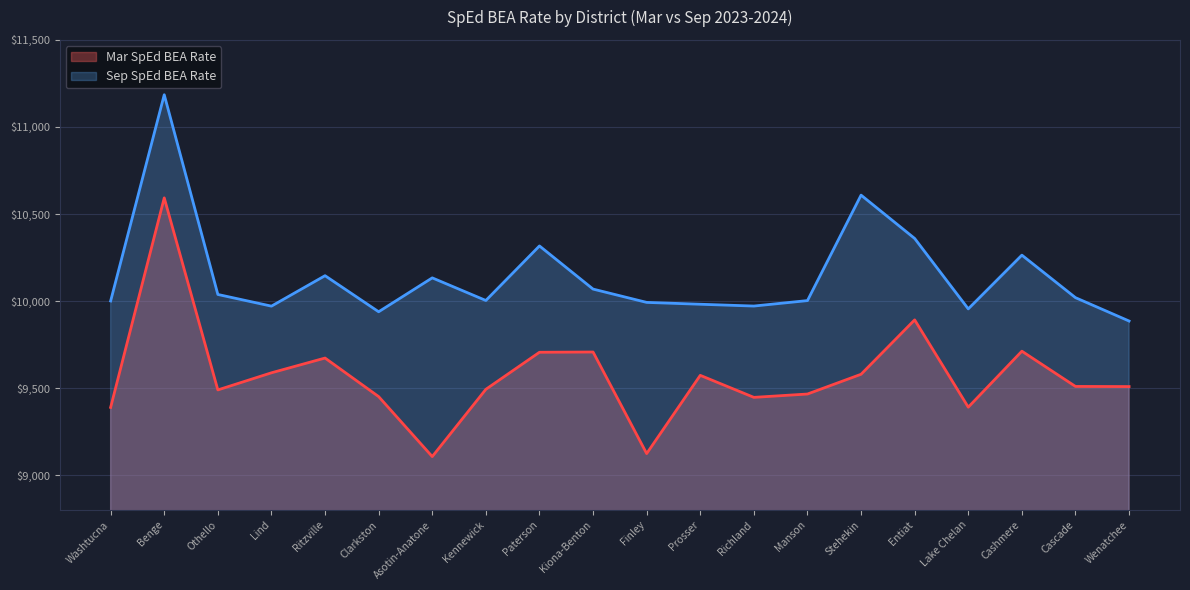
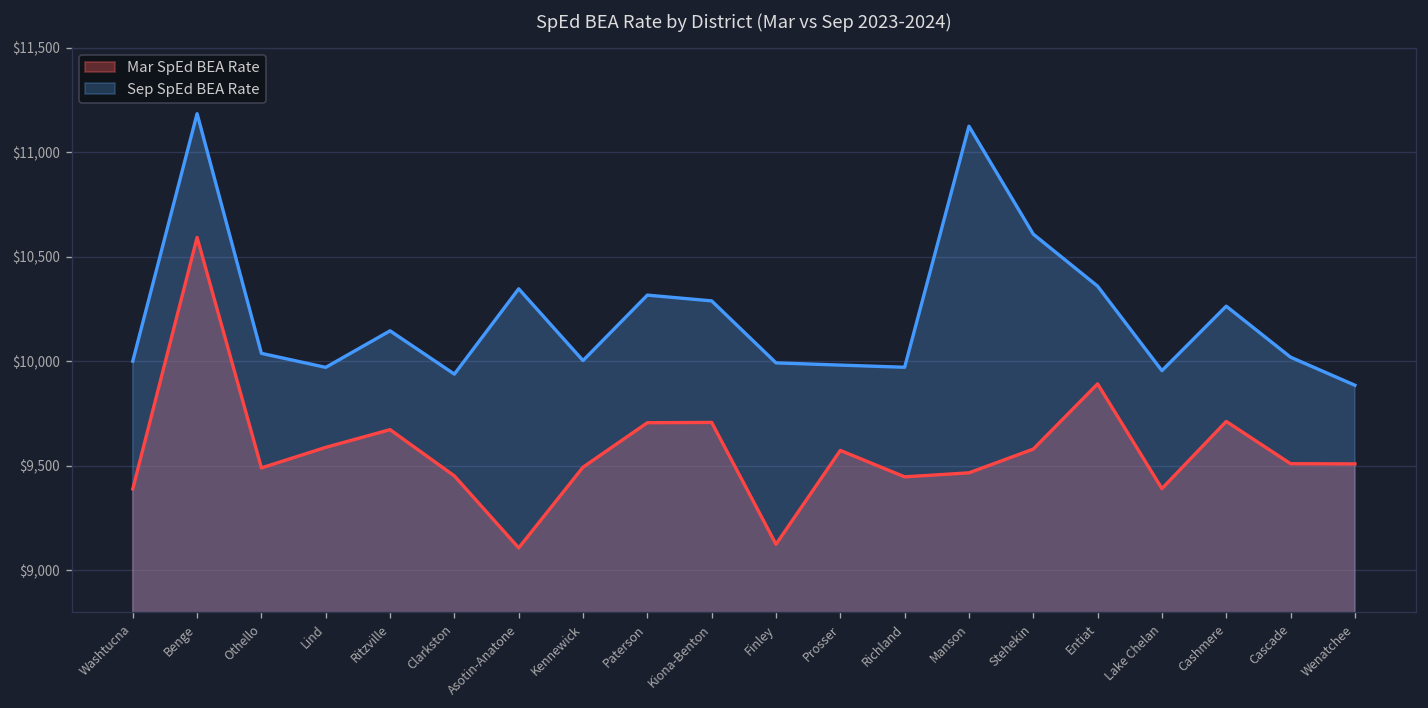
Sep SpEd BEA Rate, Asotin-Anatone: $10,130 -> $10,350
Sep SpEd BEA Rate, Kiona-Benton: $10,070 -> $10,290
Sep SpEd BEA Rate, Manson: $10,000 -> $11,120
